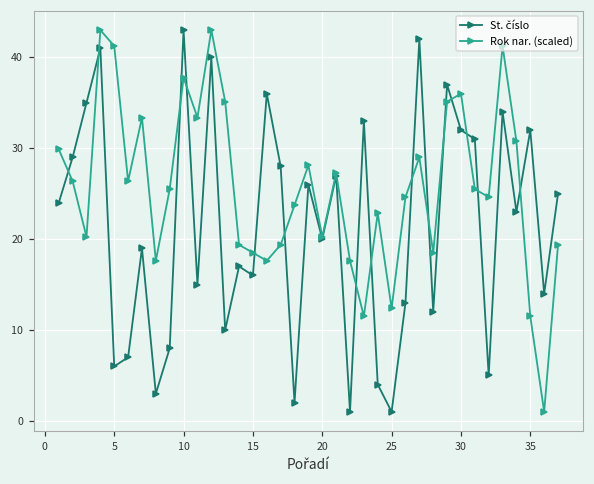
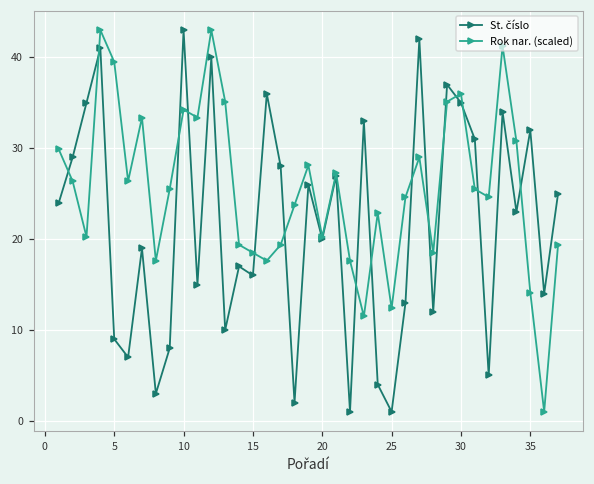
St. číslo, 5: 6 -> 9
Rok nar. (scaled), 5: 41 -> 40
Rok nar. (scaled), 10: 38 -> 34
St. číslo, 30: 32 -> 35
Rok nar. (scaled), 35: 12 -> 14
